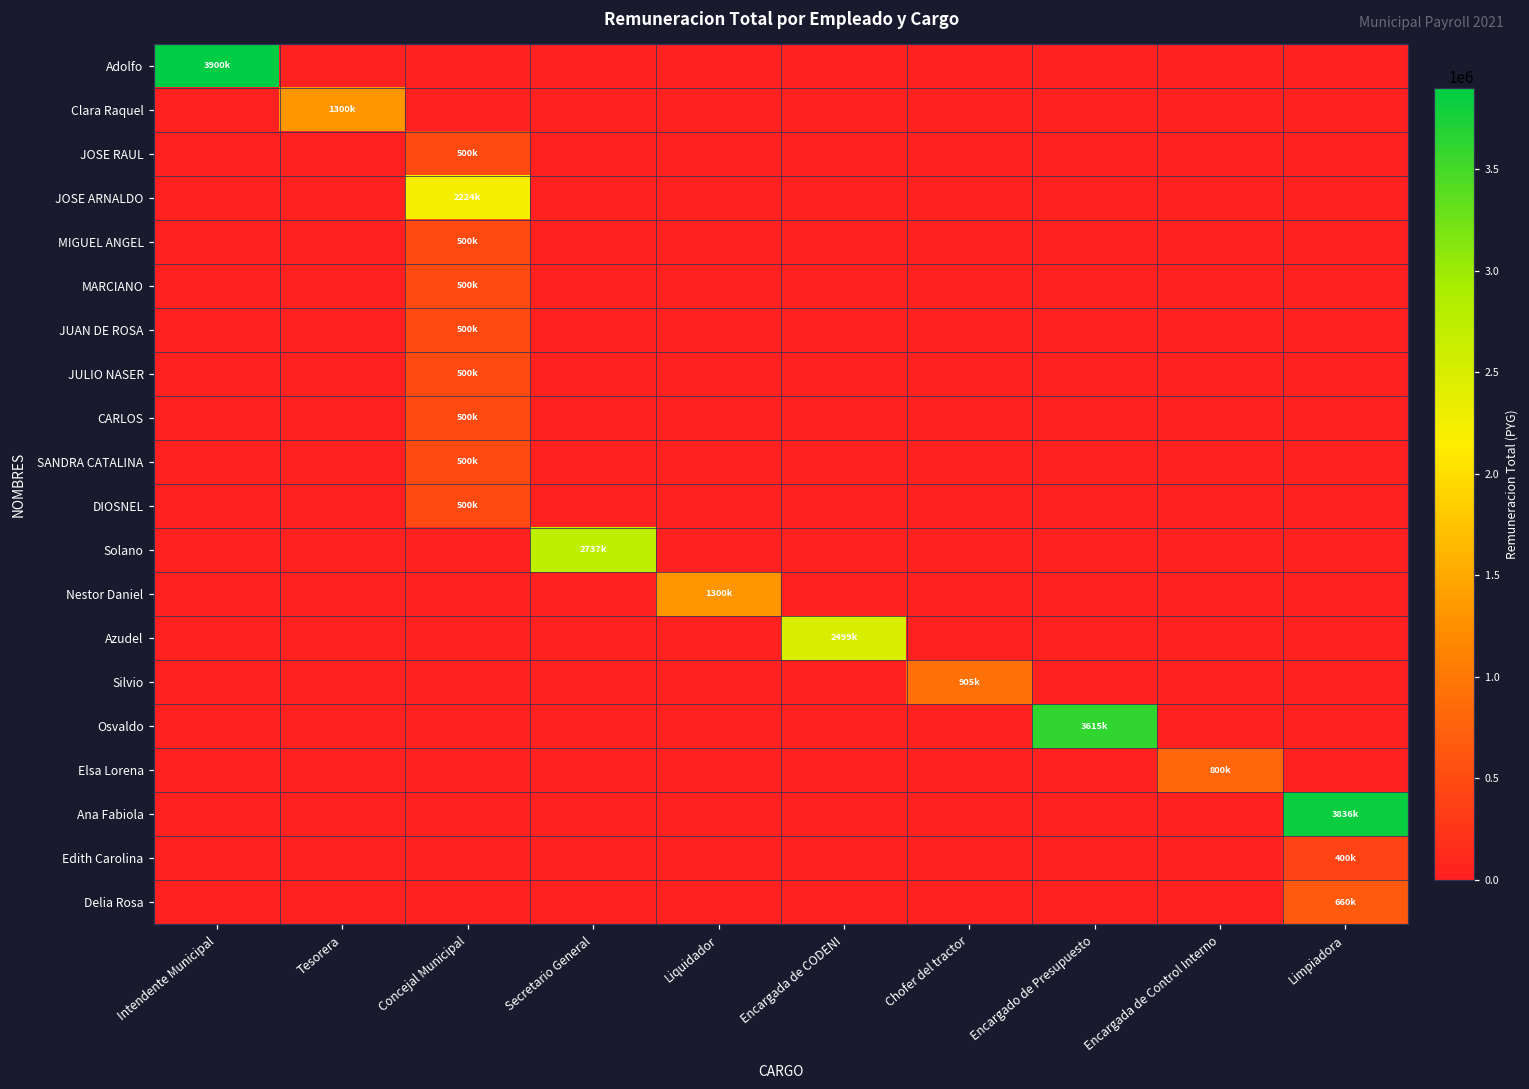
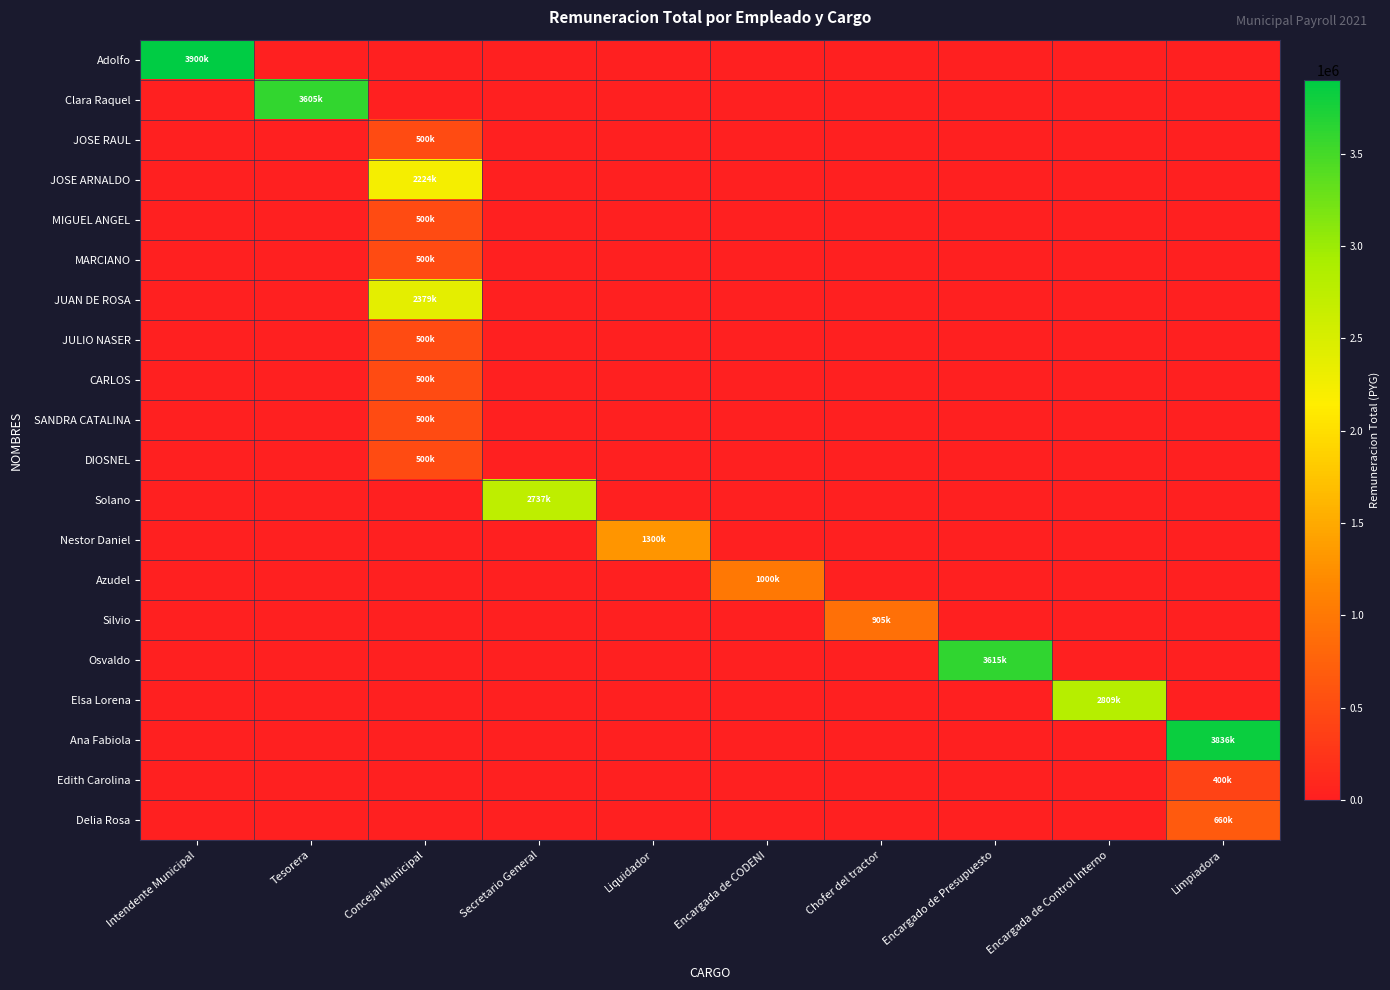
Clara Raquel, Tesorera: 1300k -> 3605k
JUAN DE ROSA, Concejal Municipal: 500k -> 2379k
Azudel, Encargada de CODENI: 2499k -> 1000k
Elsa Lorena, Encargada de Control Interno: 800k -> 2809k
